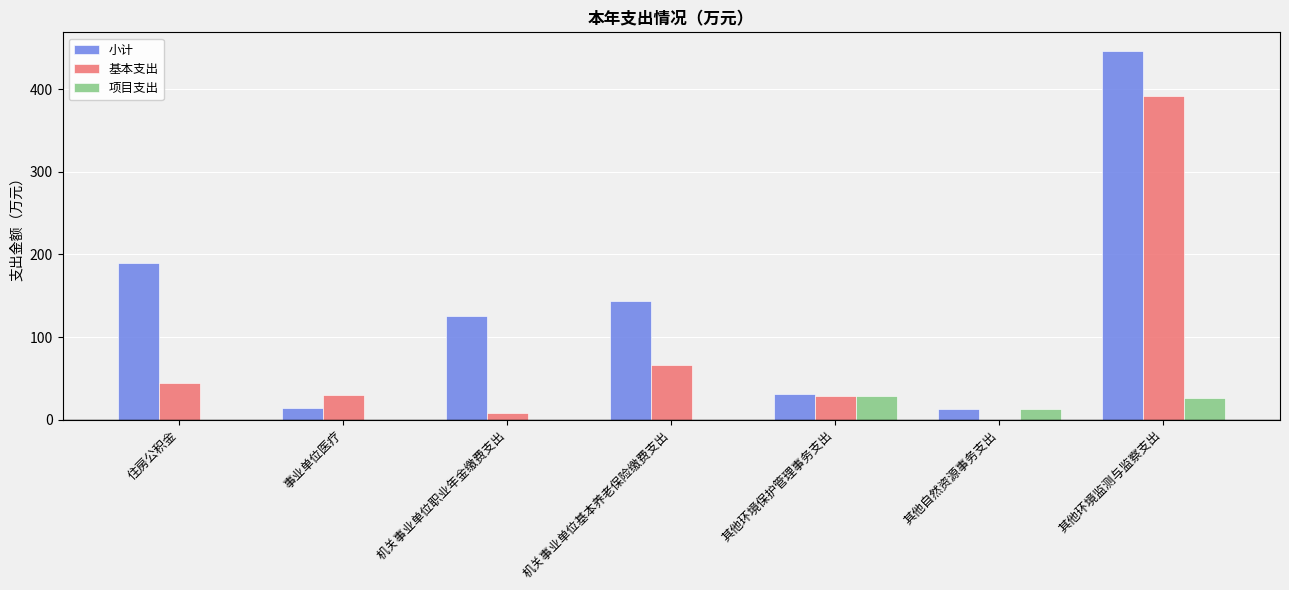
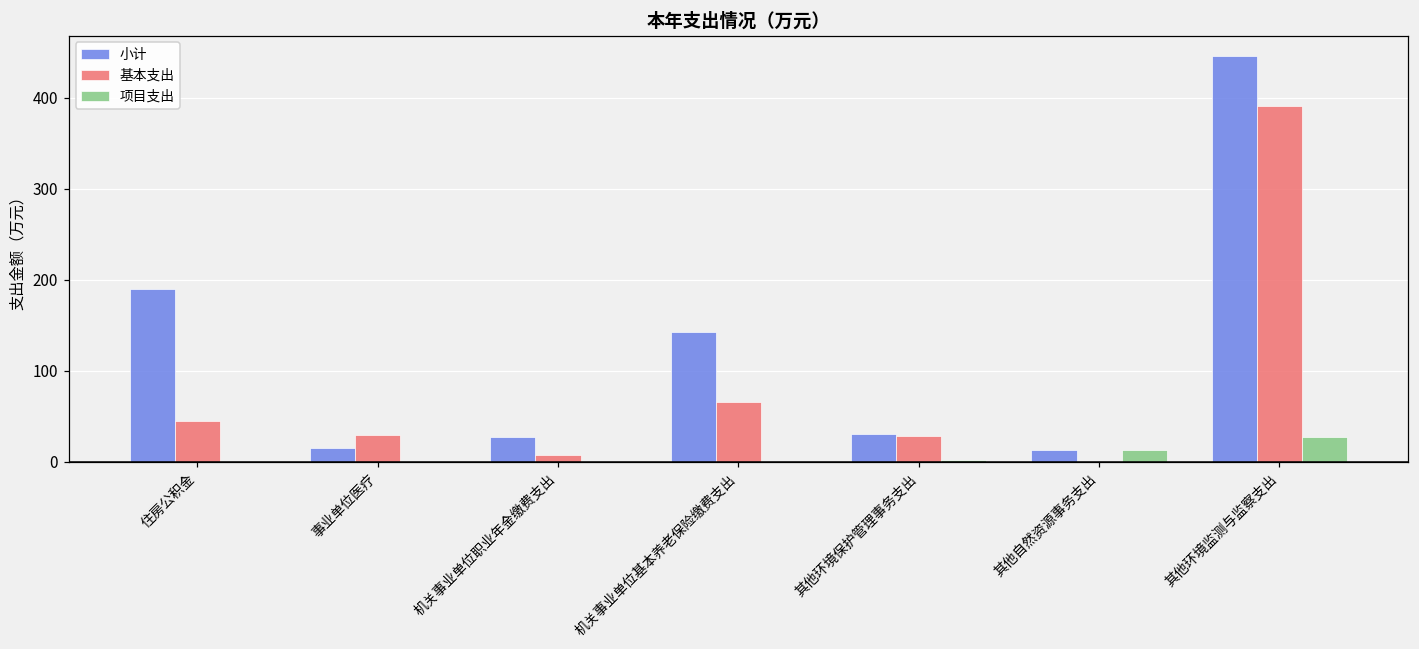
小计, 机关事业单位职业年金缴费支出: 130 -> 30
项目支出, 其他环境保护管理事务支出: 30 -> 0
